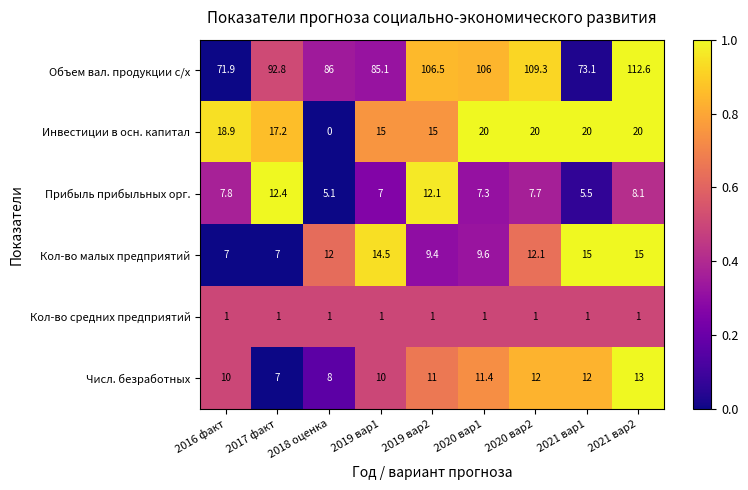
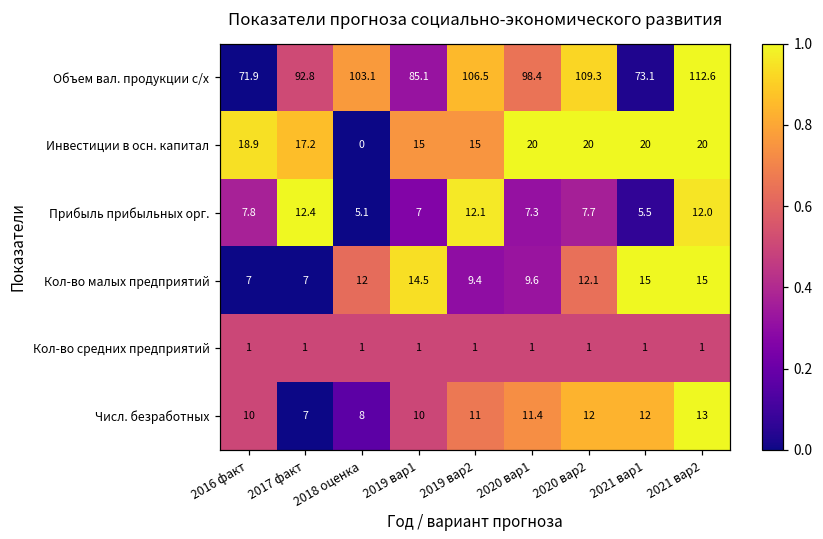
Объем вал. продукции с/х, 2018 оценка: 86 -> 103.1
Объем вал. продукции с/х, 2020 вар1: 106 -> 98.4
Прибыль прибыльных орг., 2021 вар2: 8.1 -> 12.0
